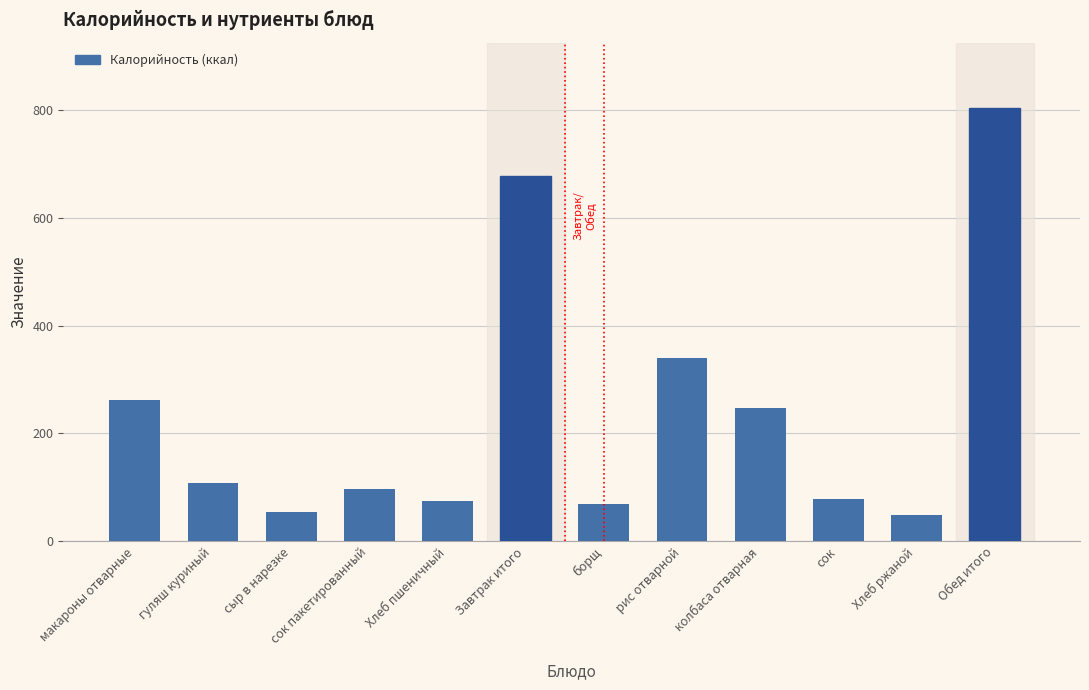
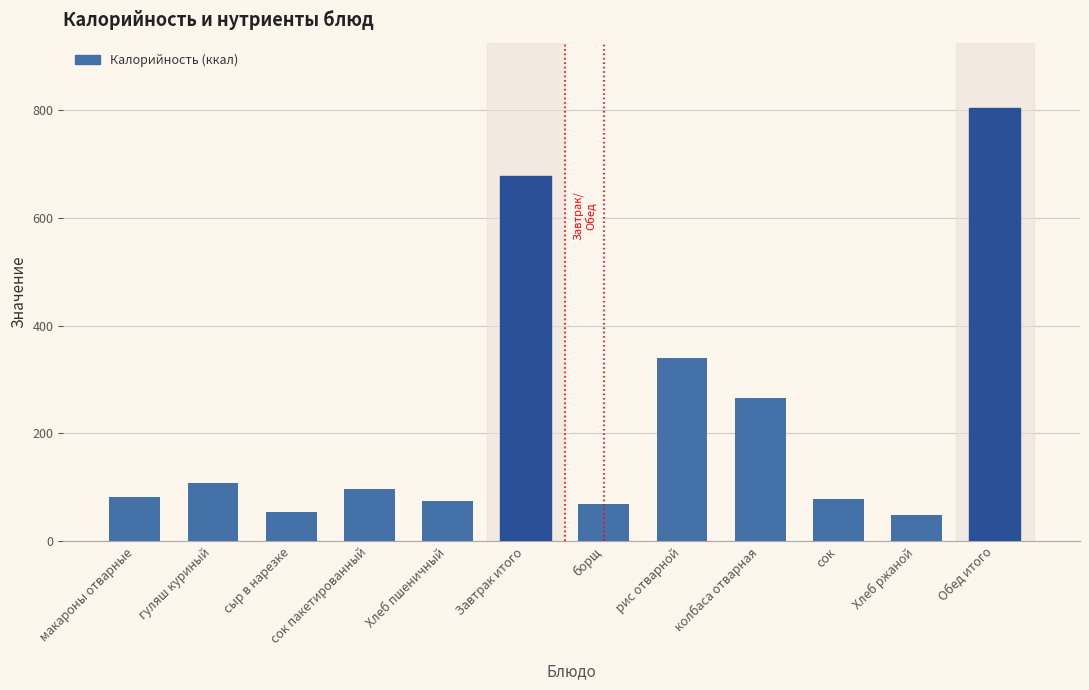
макароны отварные: 260 -> 80
колбаса отварная: 250 -> 270
